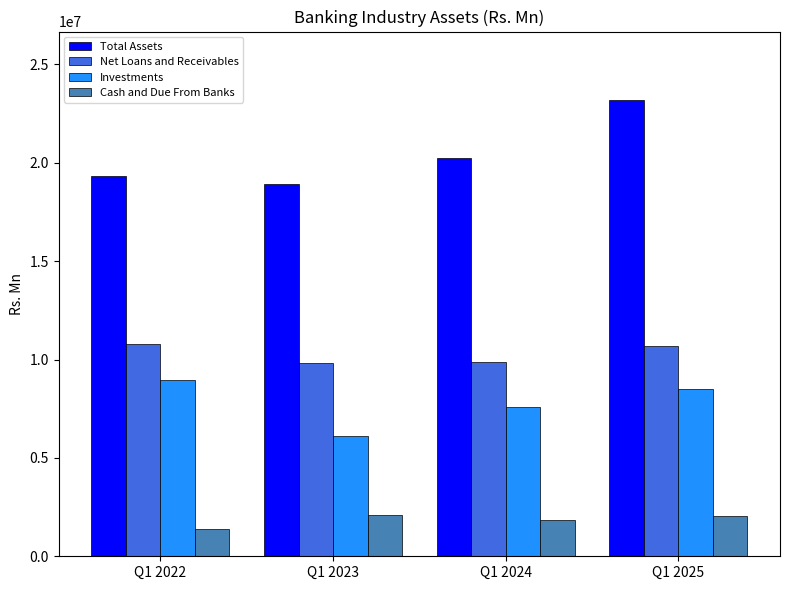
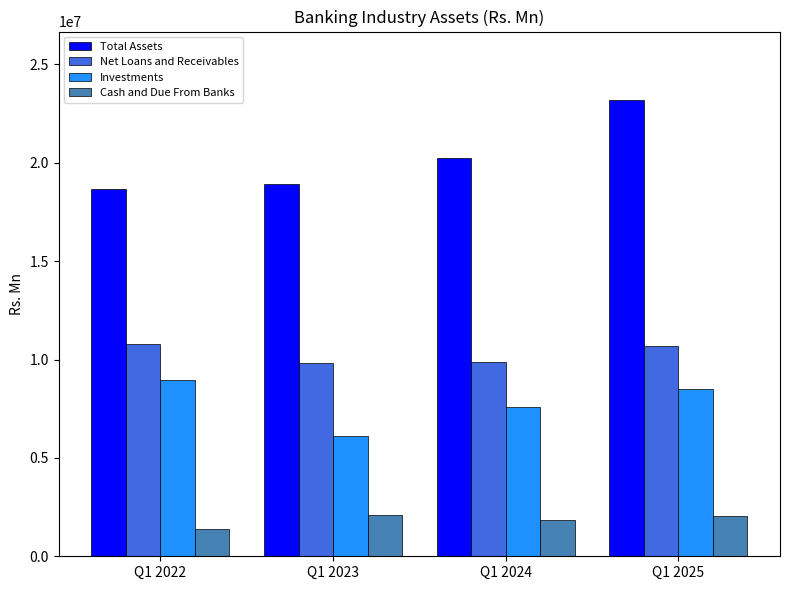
Total Assets, Q1 2022: 19300000 -> 18600000
